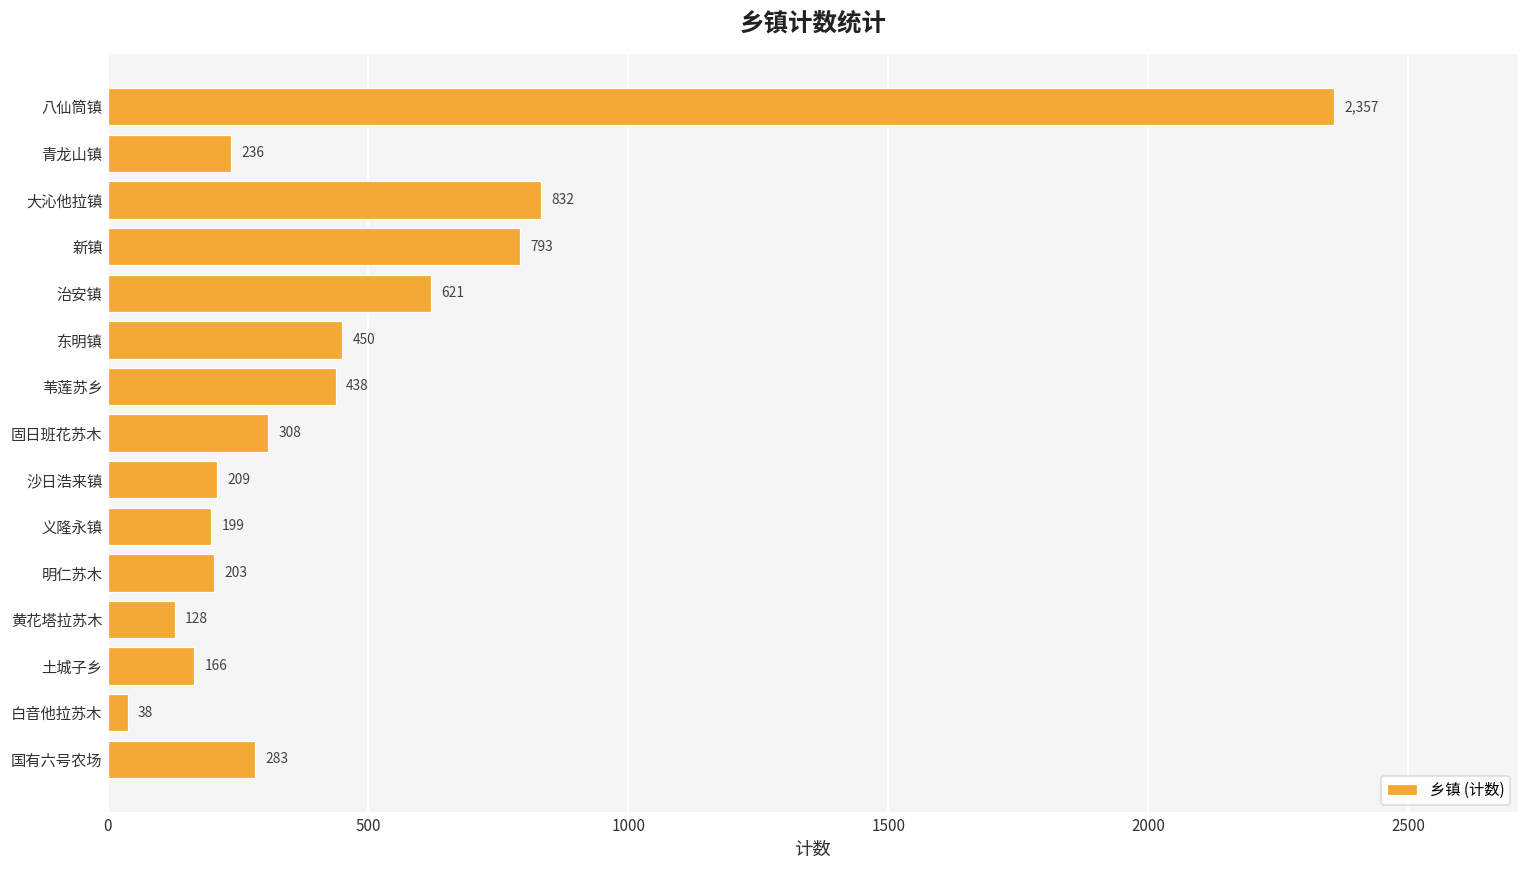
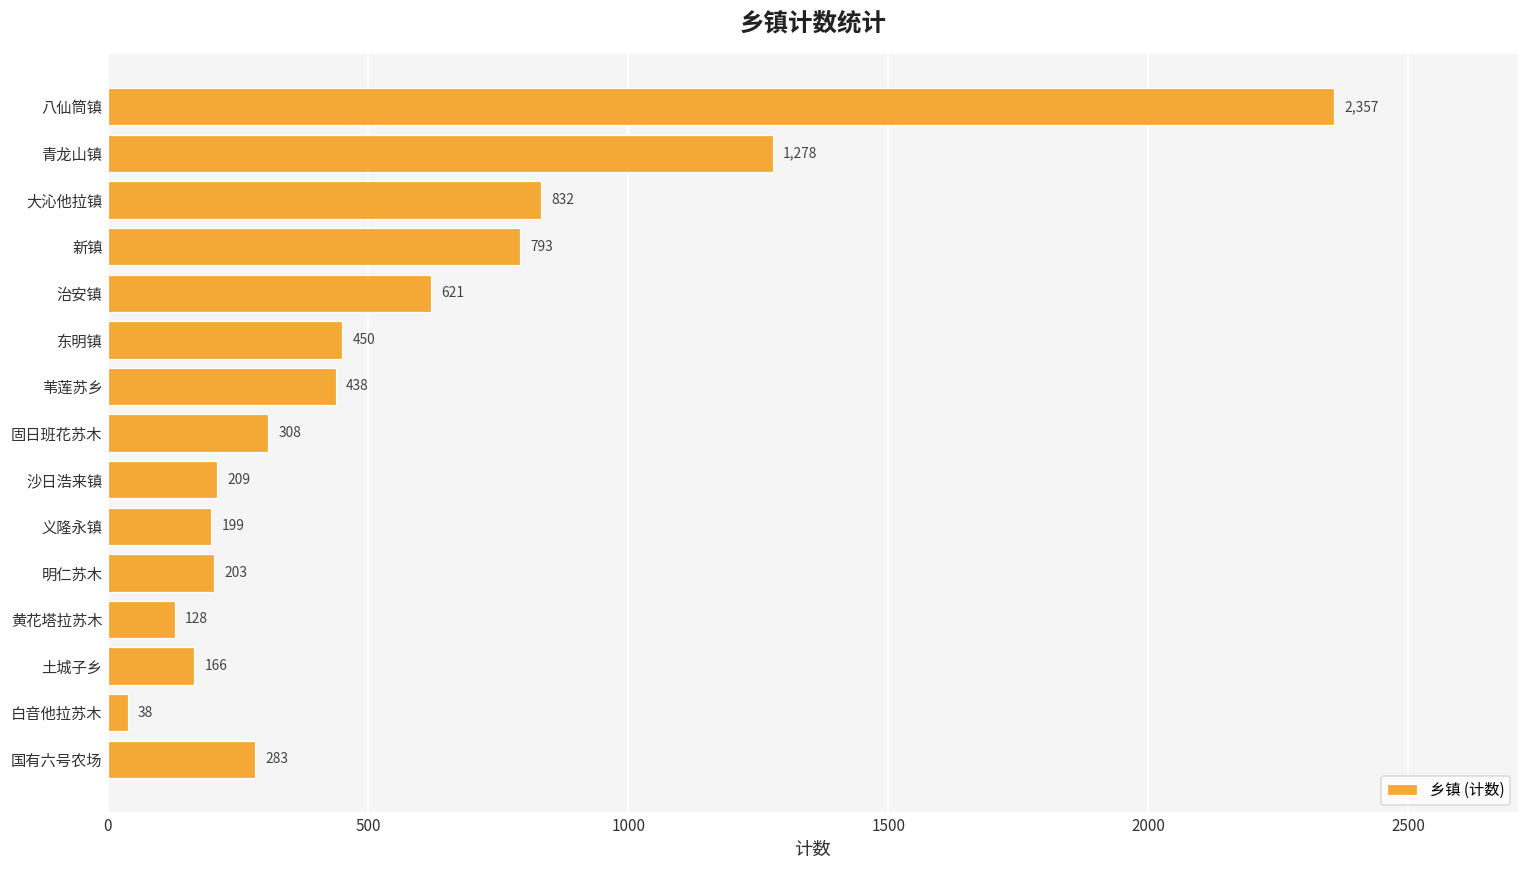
青龙山镇: 236 -> 1,278
